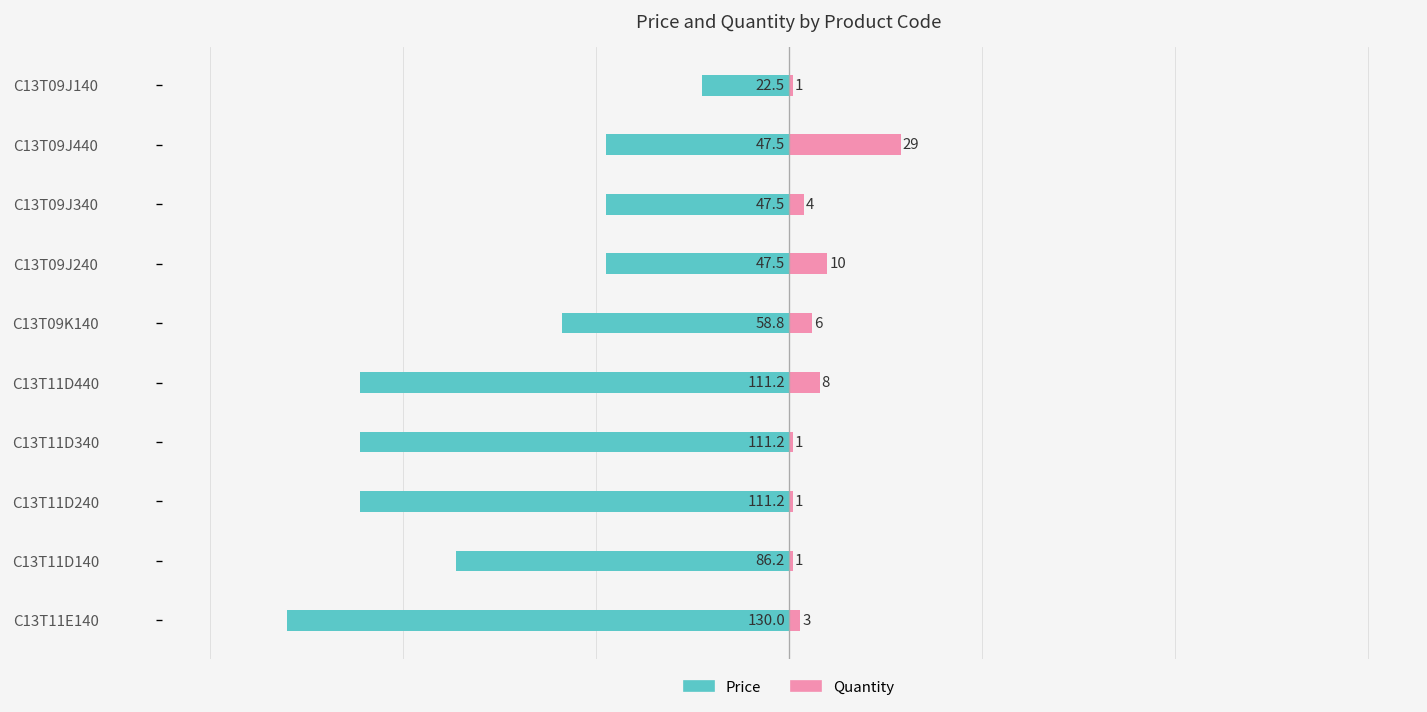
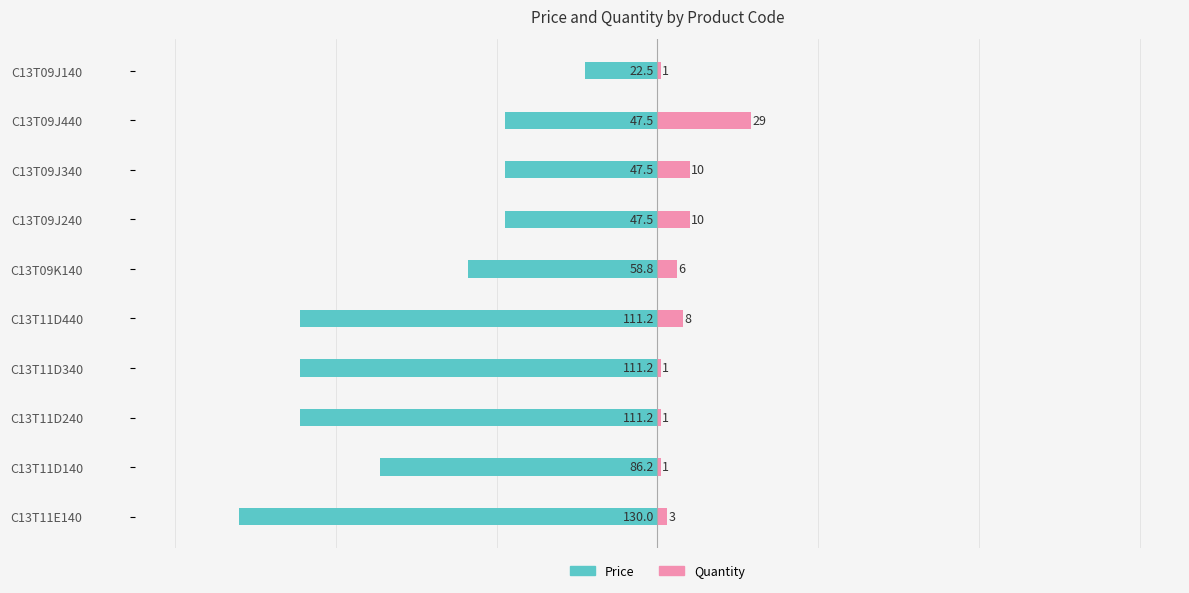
Quantity, C13T09J340: 4 -> 10
